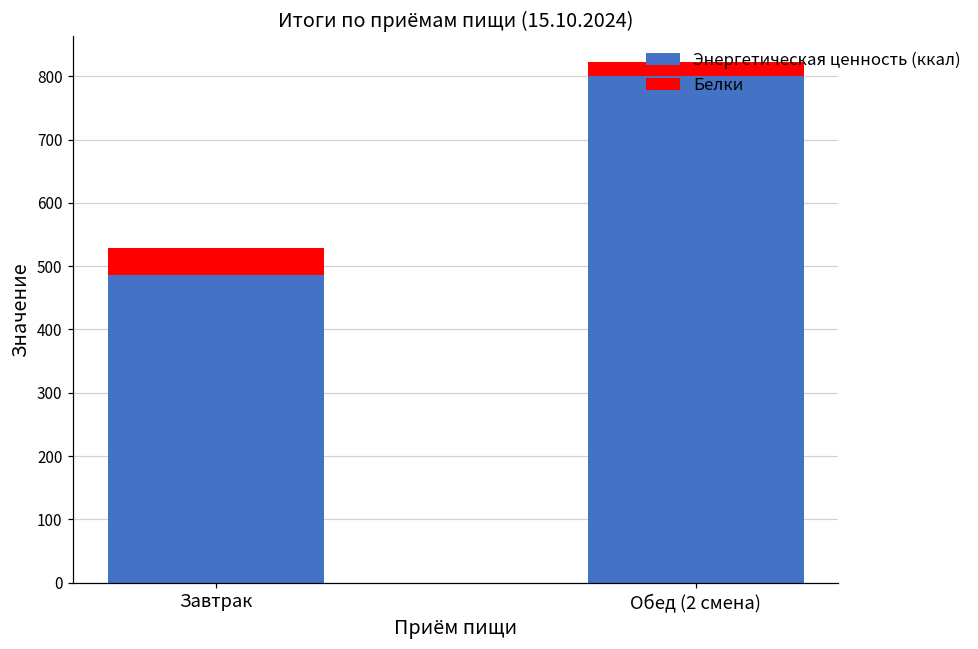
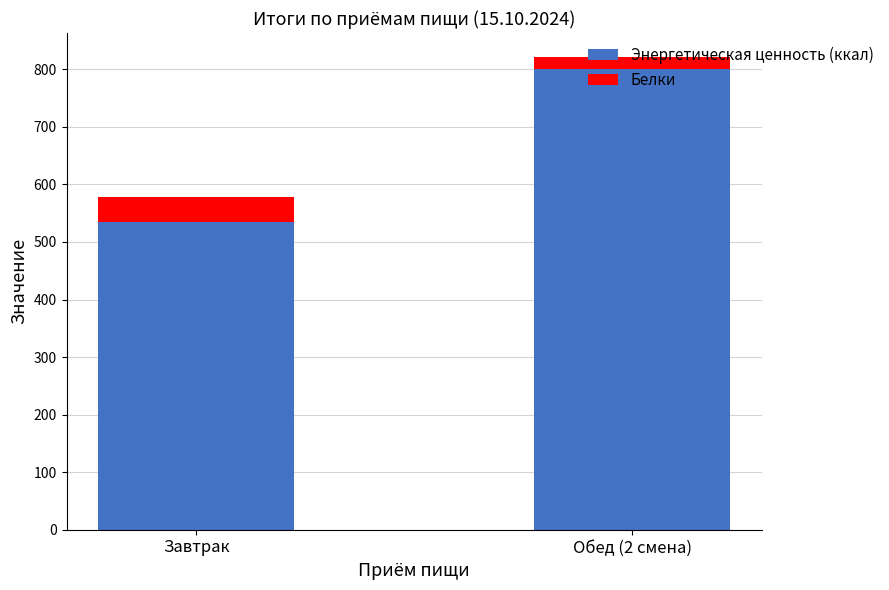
Энергетическая ценность (ккал), Завтрак: 490 -> 530
